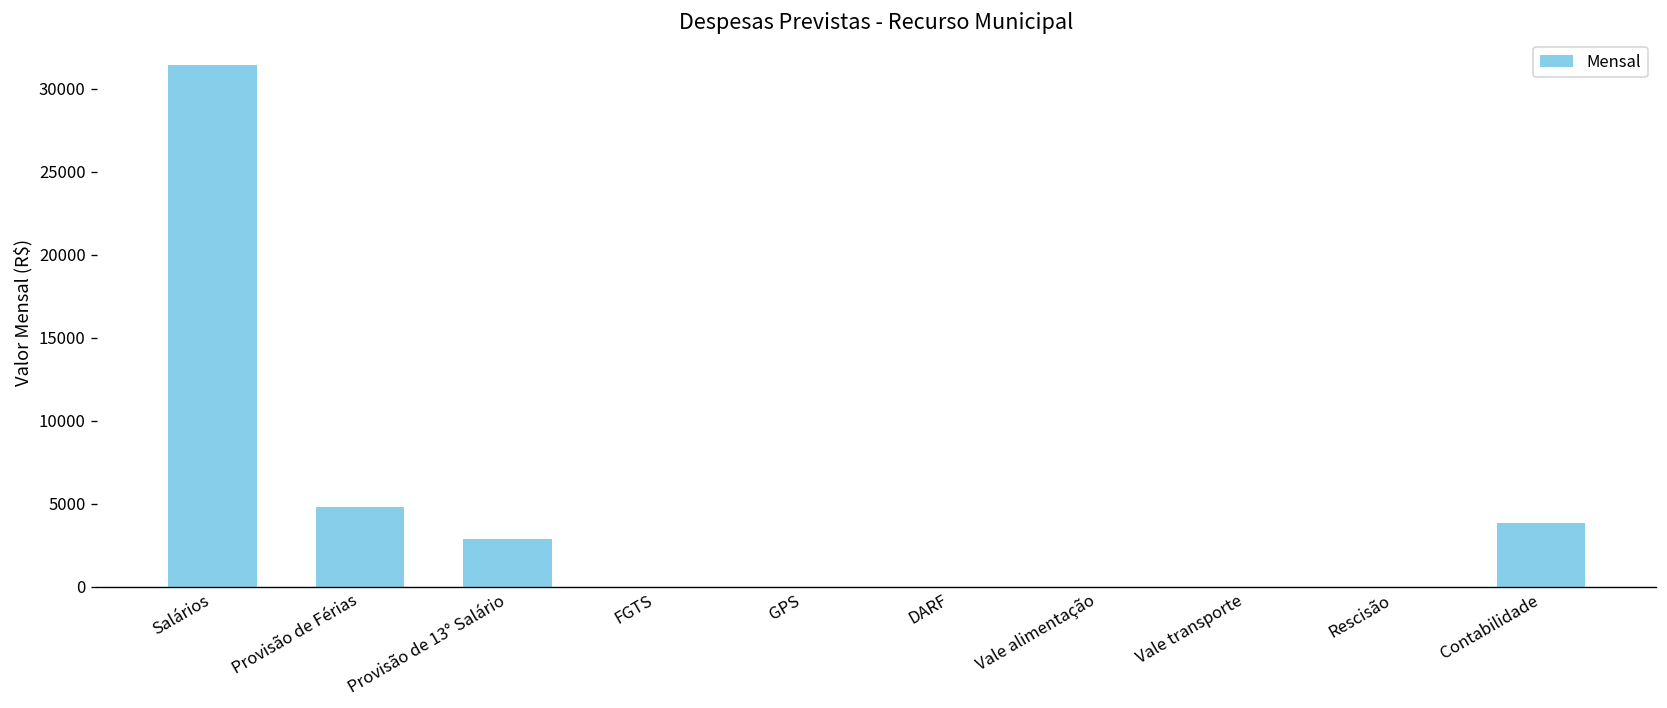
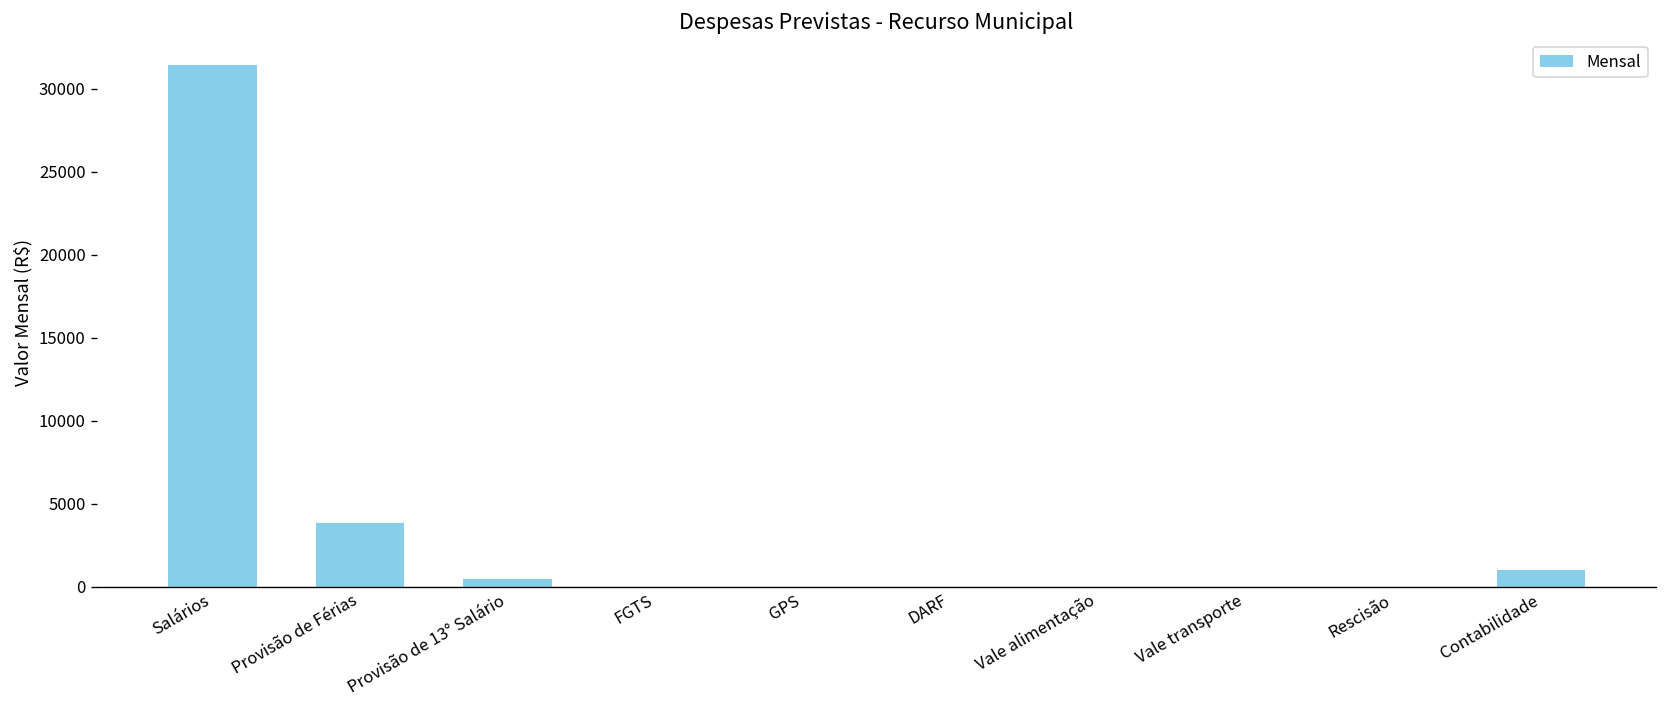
Provisão de Férias: 4800 -> 3800
Provisão de 13° Salário: 2900 -> 400
Contabilidade: 3800 -> 1000
